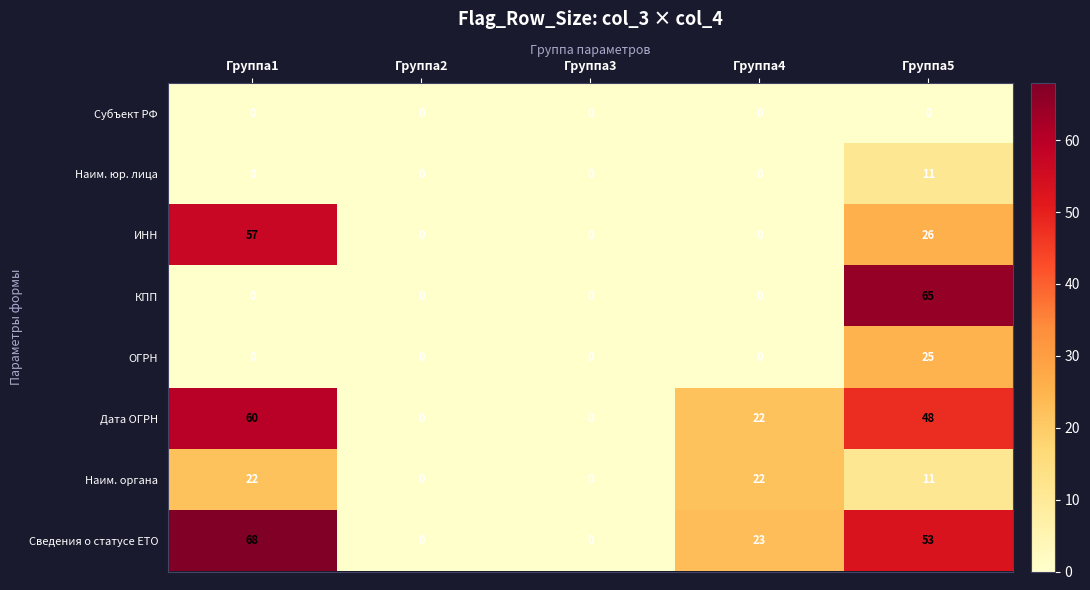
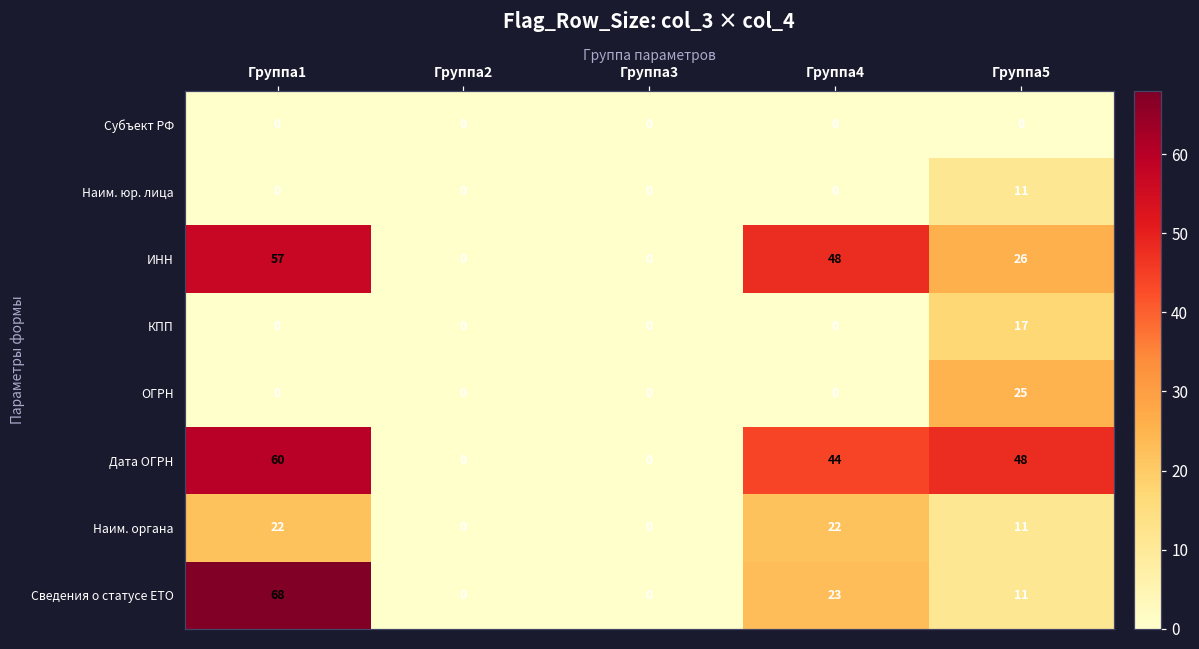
ИНН, Группа4: 0 -> 48
КПП, Группа5: 65 -> 17
Дата ОГРН, Группа4: 22 -> 44
Сведения о статусе ЕТО, Группа5: 53 -> 11
